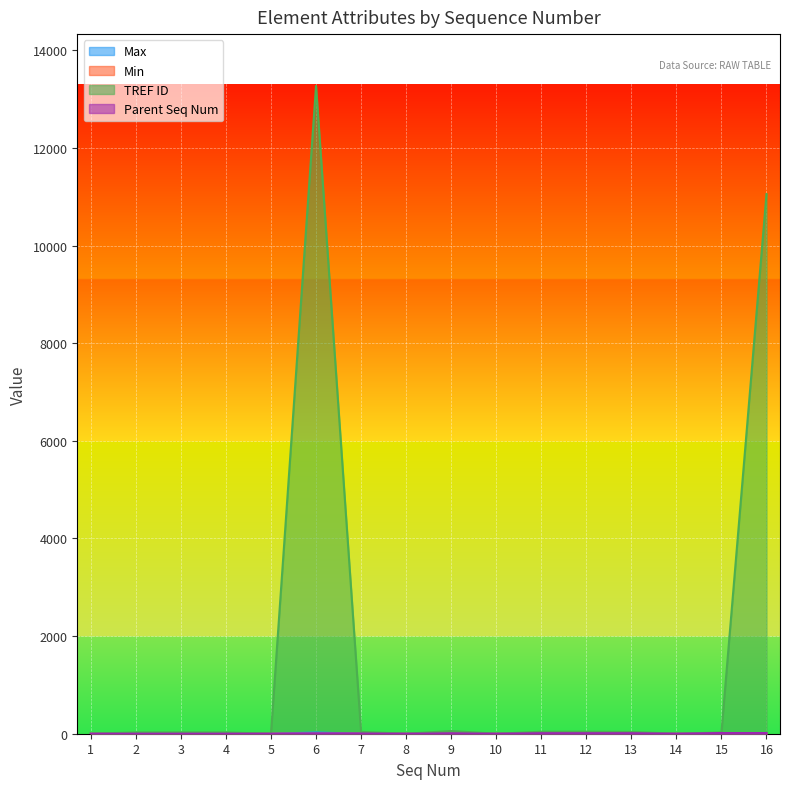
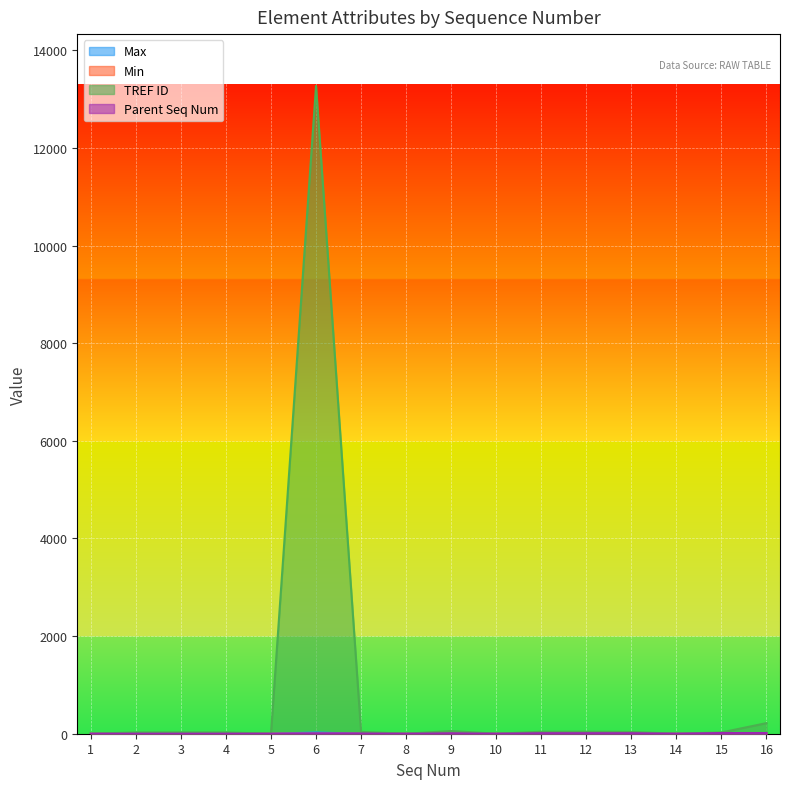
TREF ID, 16: 11100 -> 200
